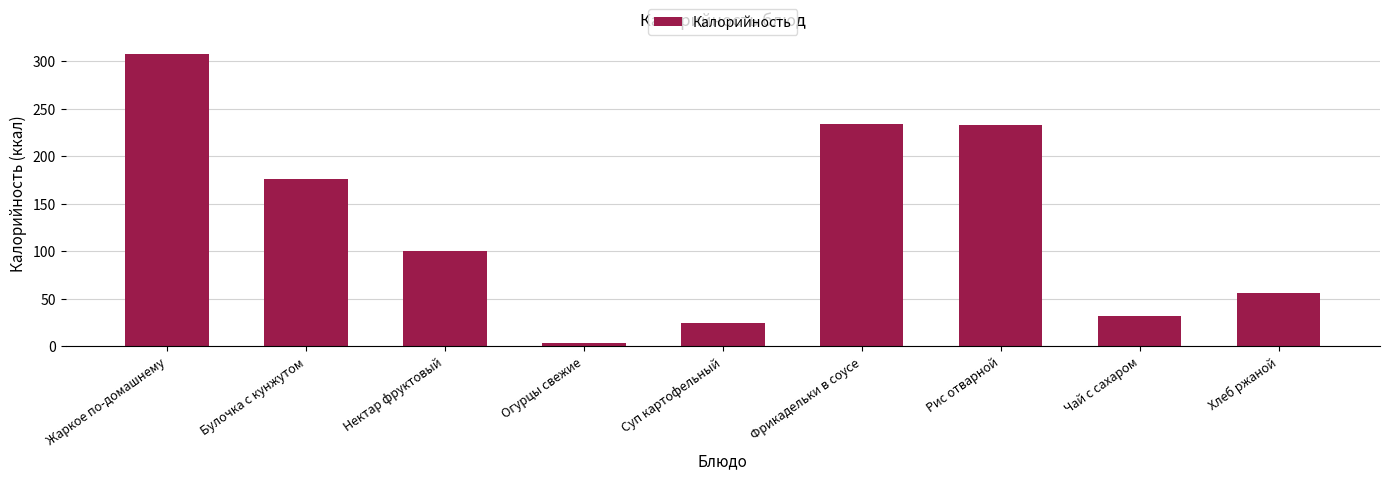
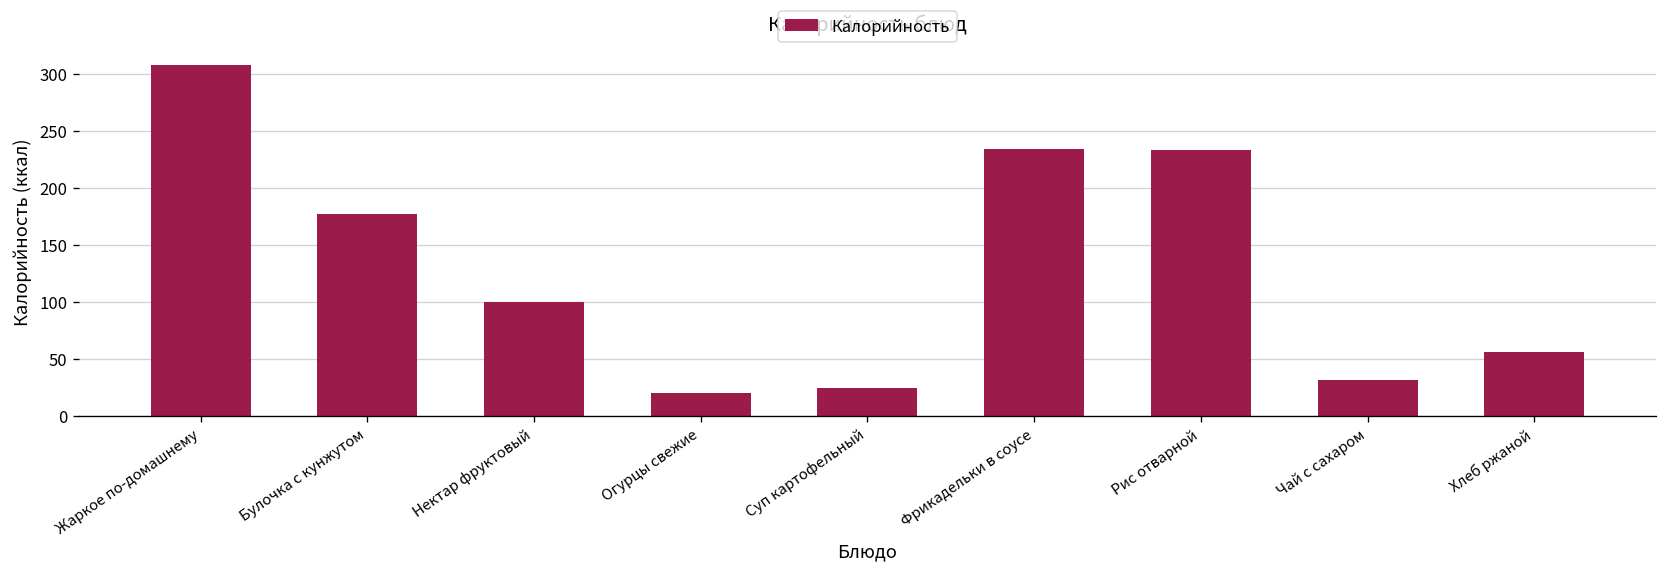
Огурцы свежие: 0 -> 20
